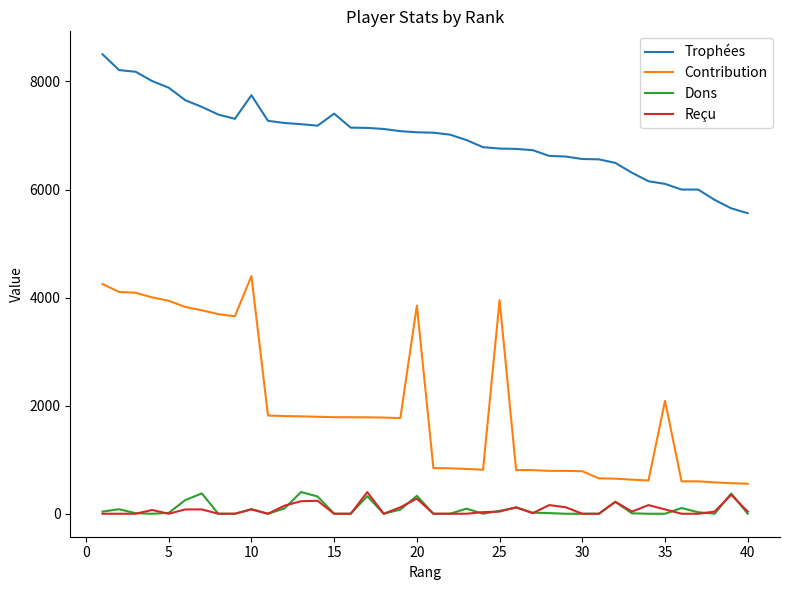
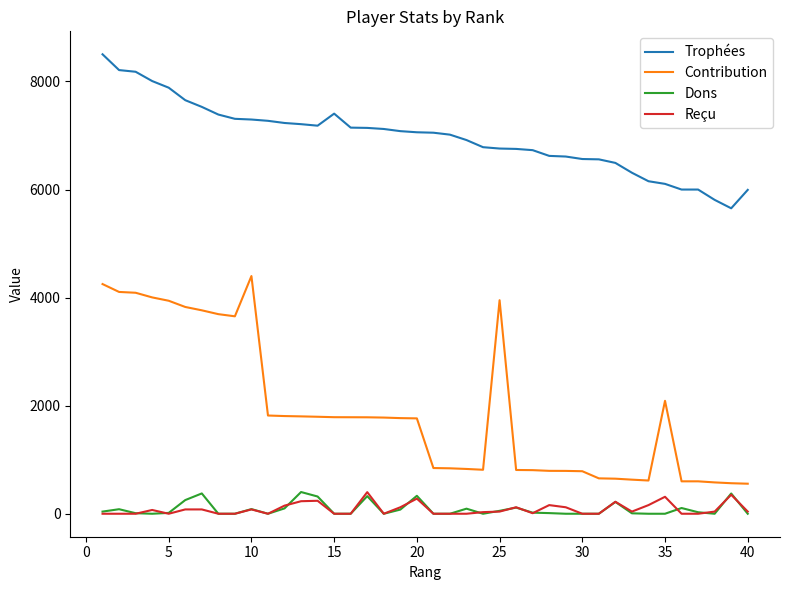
Trophées, 10: 7700 -> 7300
Contribution, 20: 3900 -> 1800
Reçu, 35: 100 -> 300
Trophées, 40: 5600 -> 6000
